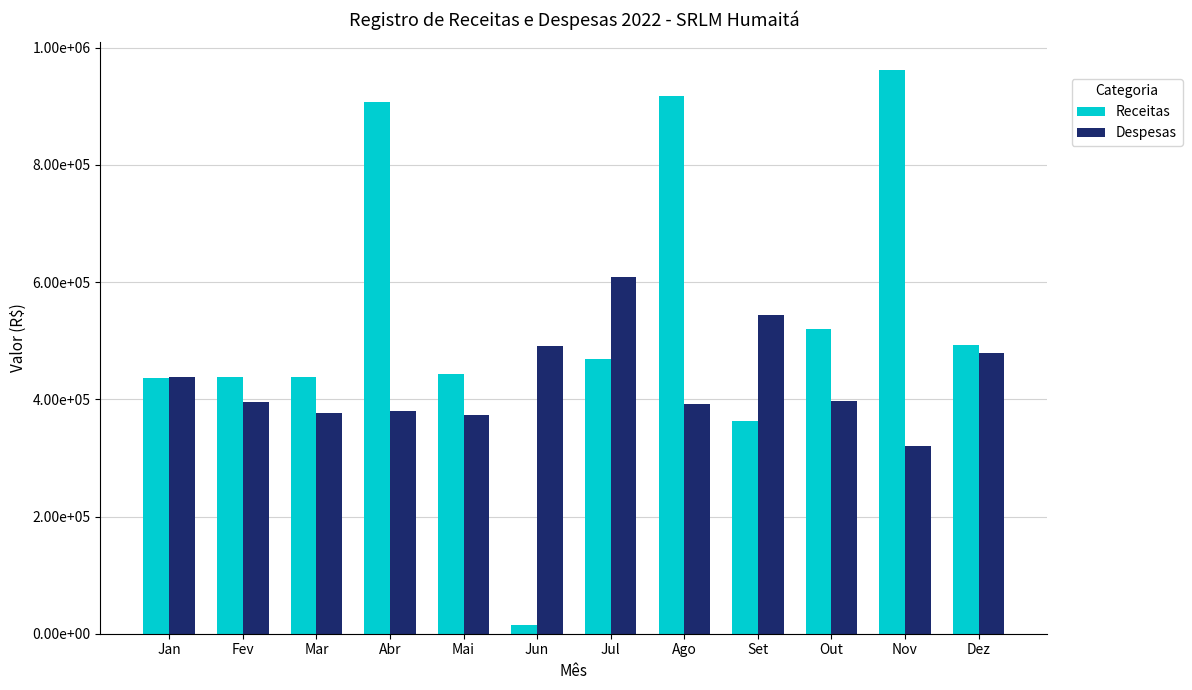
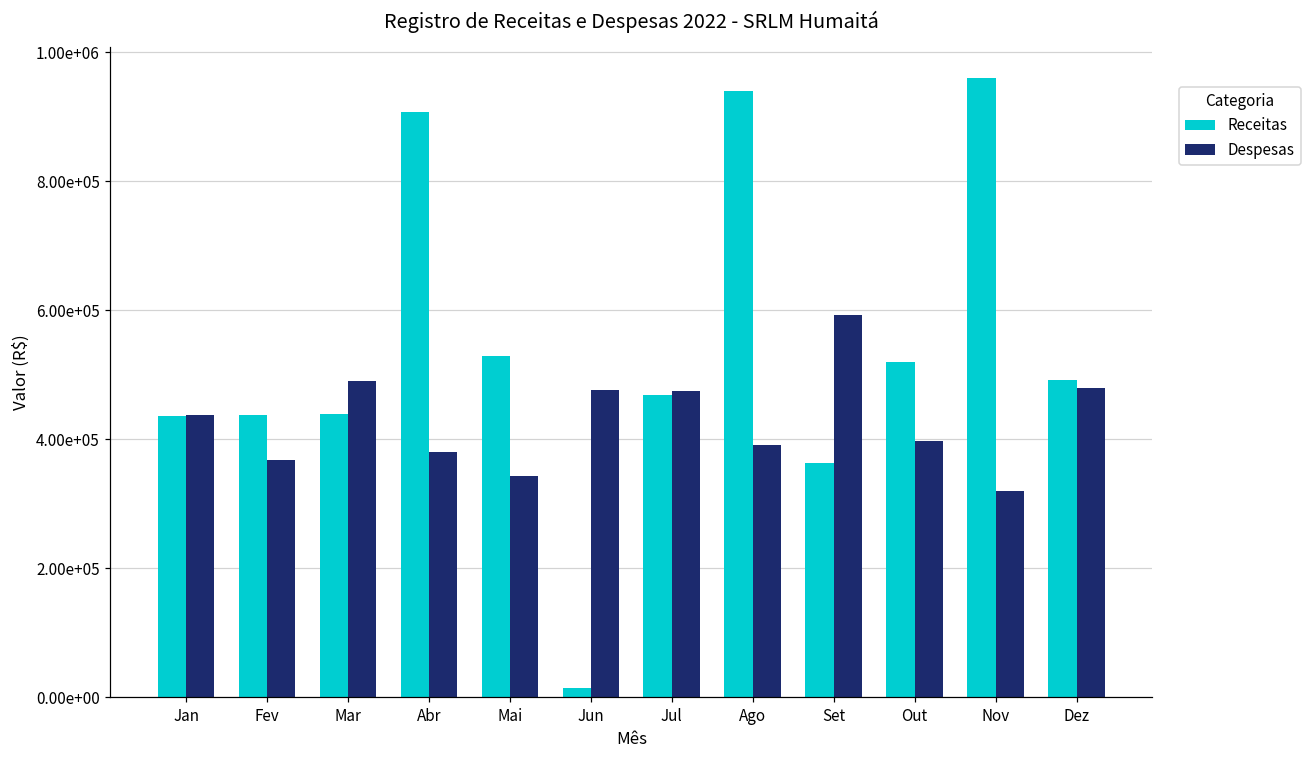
Despesas, Fev: 400000 -> 370000
Despesas, Mar: 380000 -> 490000
Receitas, Mai: 440000 -> 530000
Despesas, Mai: 370000 -> 340000
Despesas, Jun: 490000 -> 480000
Despesas, Jul: 610000 -> 480000
Receitas, Ago: 920000 -> 940000
Despesas, Set: 540000 -> 590000
